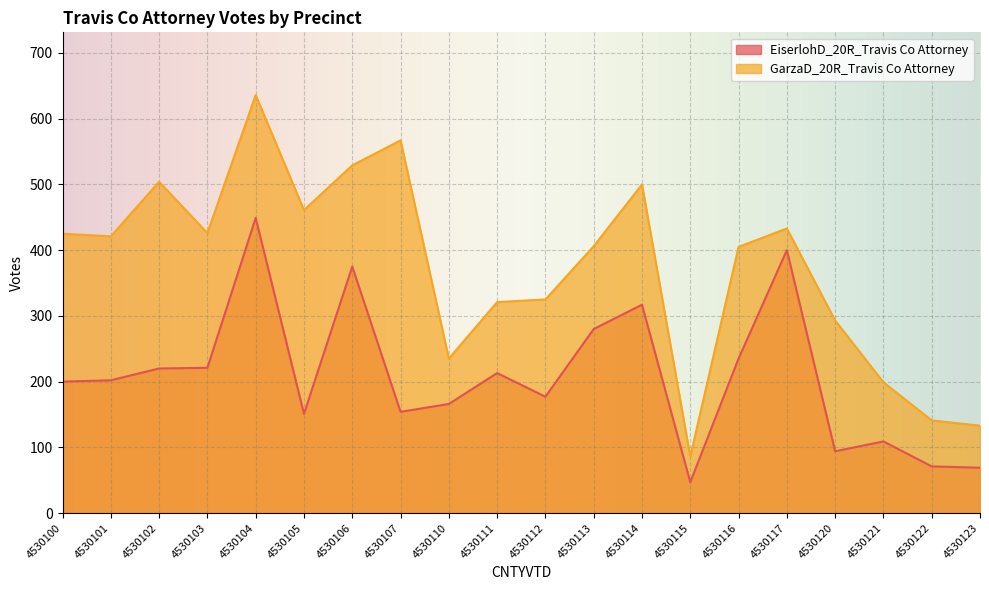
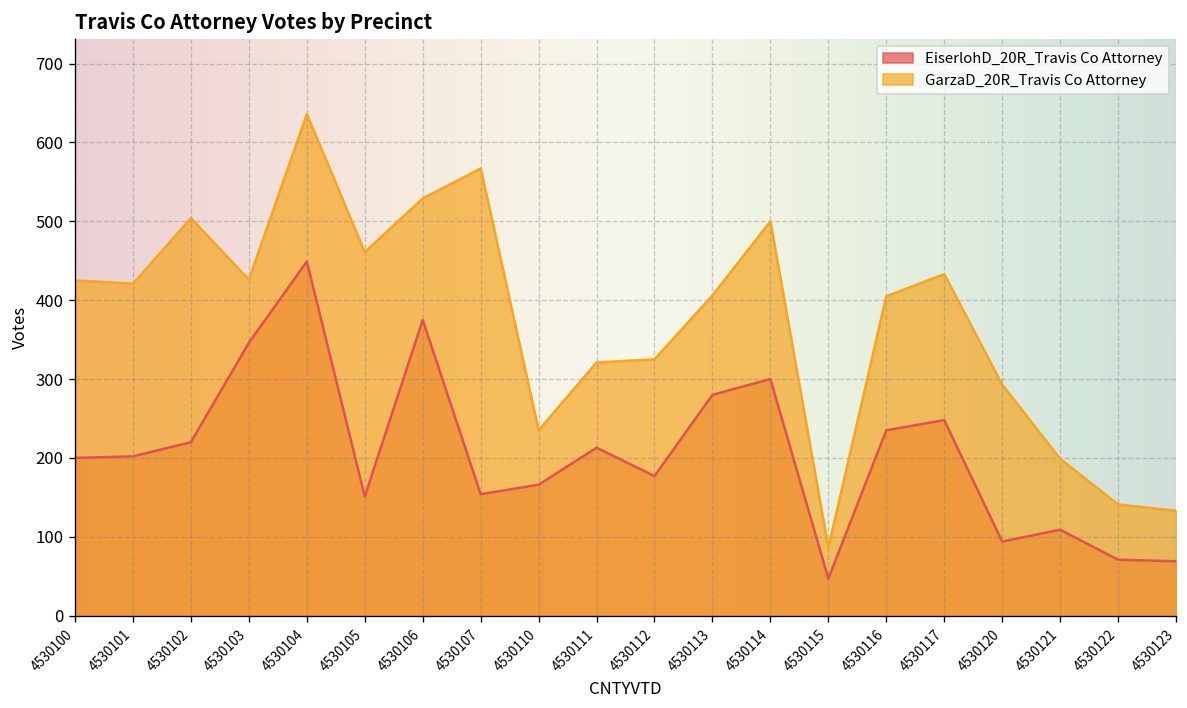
EiserlohD_20R_Travis Co Attorney, 4530103: 220 -> 350
EiserlohD_20R_Travis Co Attorney, 4530114: 320 -> 300
EiserlohD_20R_Travis Co Attorney, 4530117: 400 -> 250
